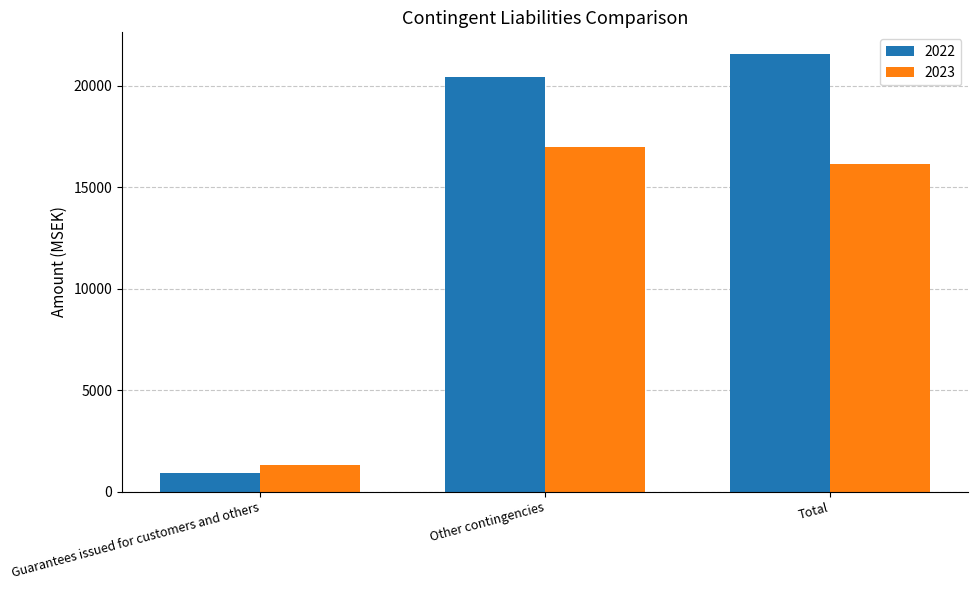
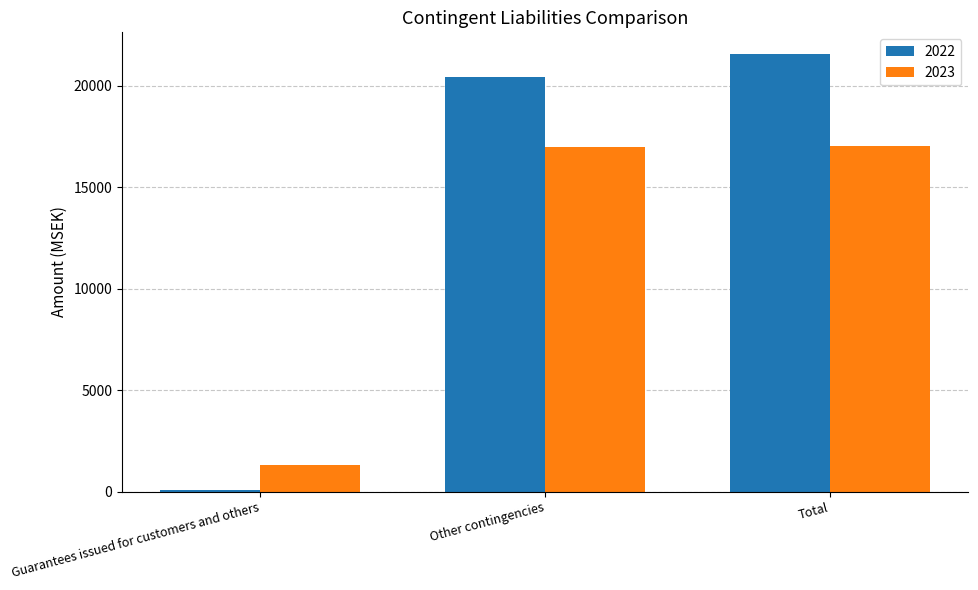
2022, Guarantees issued for customers and others: 900 -> 100
2023, Total: 16100 -> 17100
